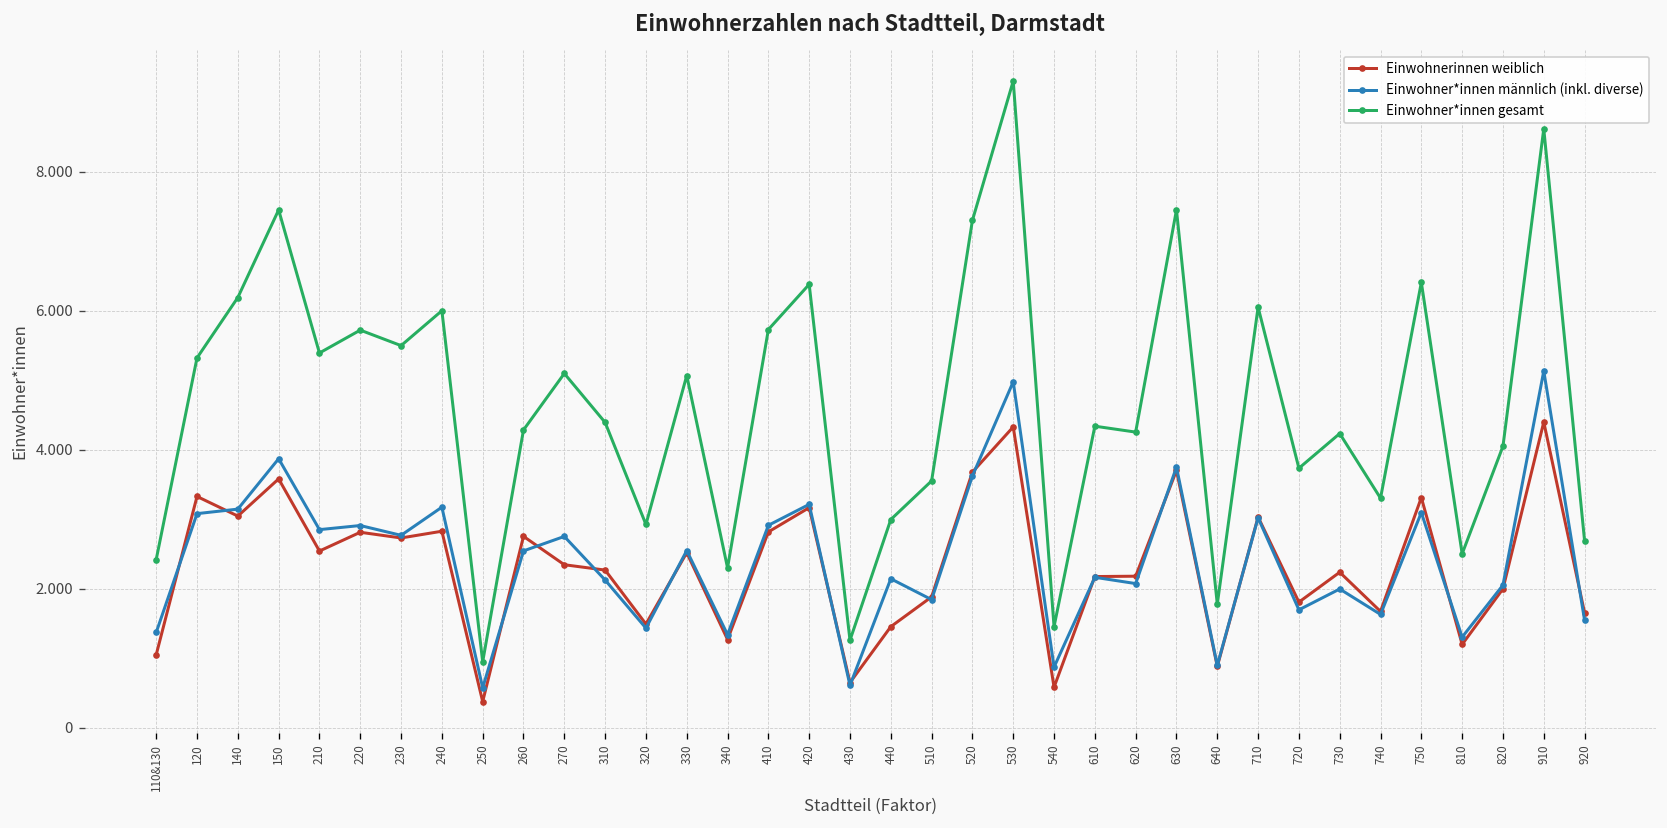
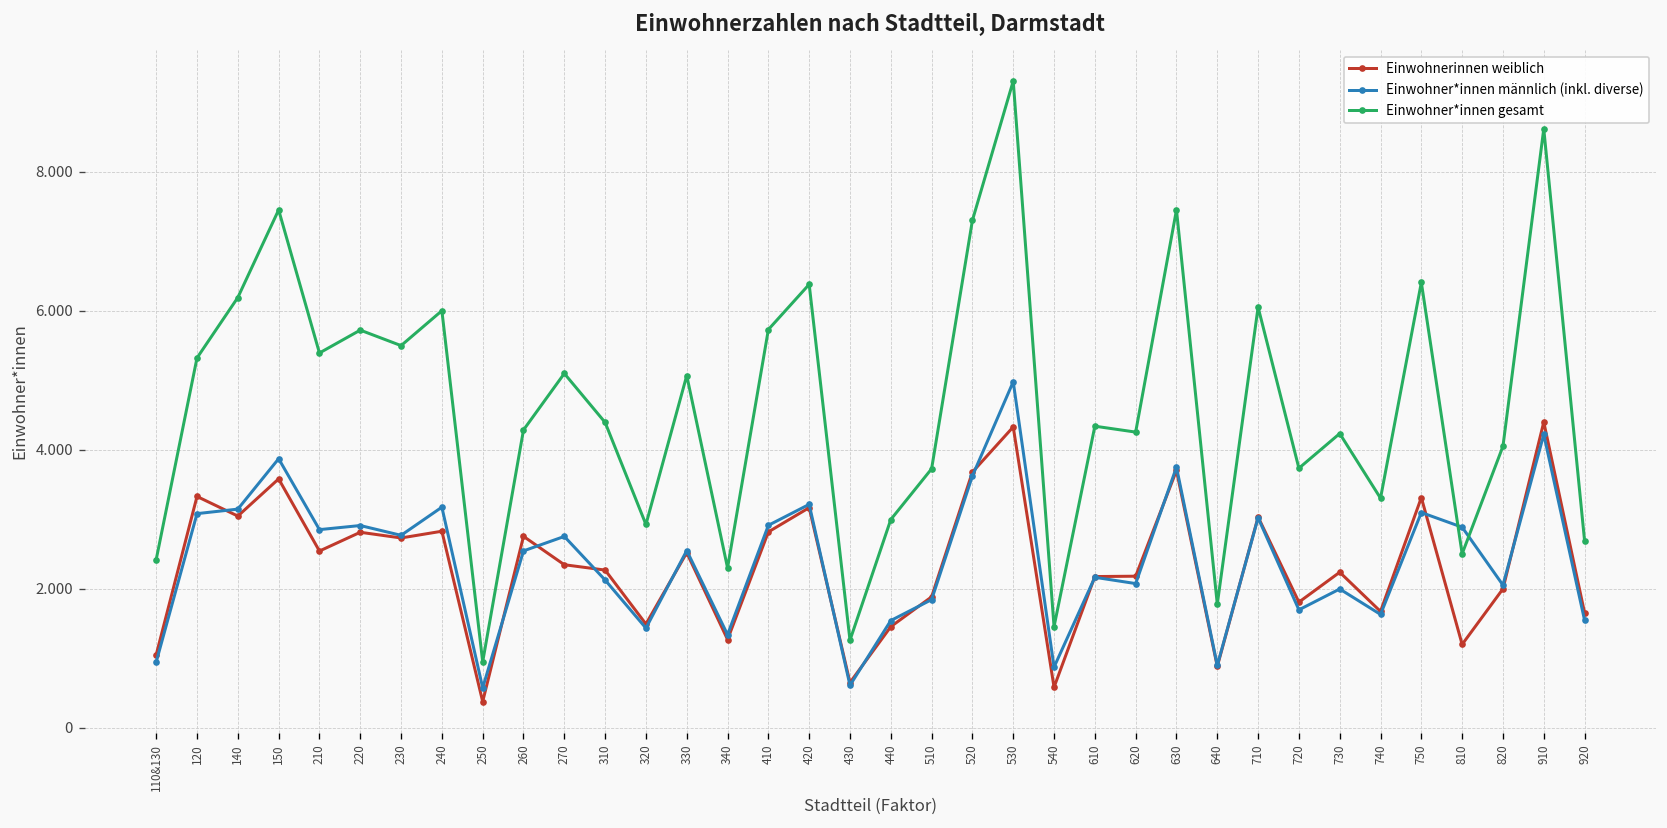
Einwohner*innen männlich (inkl. diverse), 110&130: 1.4 -> 0.9
Einwohner*innen männlich (inkl. diverse), 440: 2.1 -> 1.5
Einwohner*innen gesamt, 510: 3.6 -> 3.7
Einwohner*innen männlich (inkl. diverse), 810: 1.3 -> 2.9
Einwohner*innen männlich (inkl. diverse), 910: 5.1 -> 4.2
